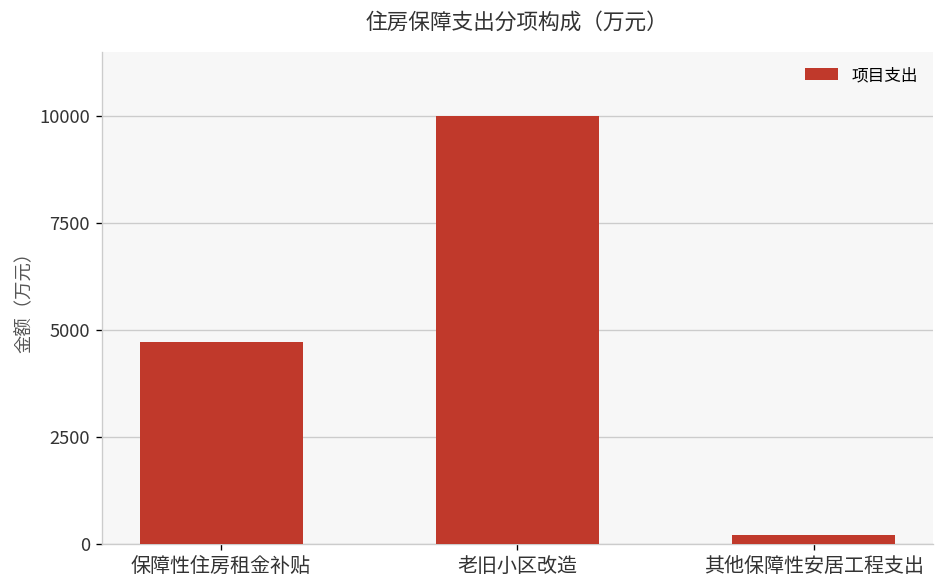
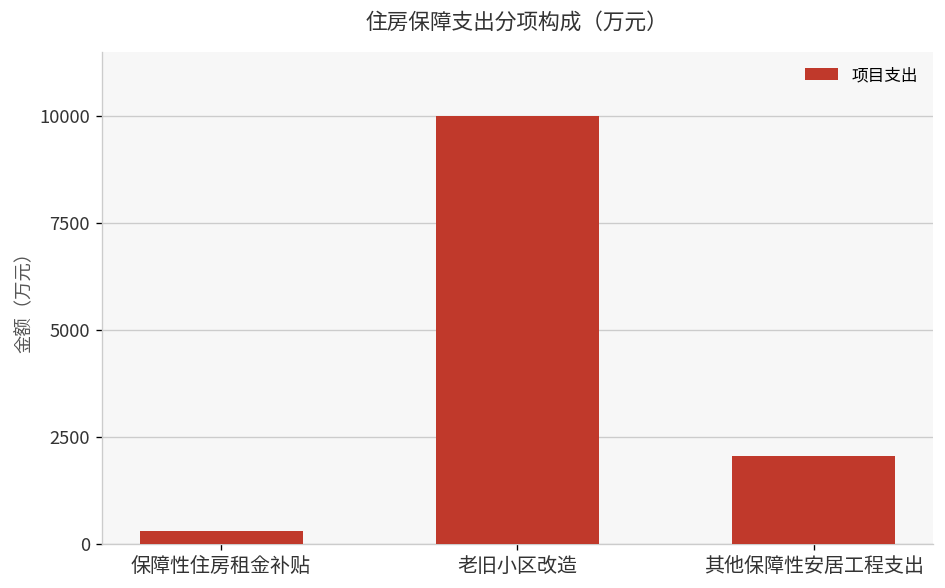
保障性住房租金补贴: 4700 -> 300
其他保障性安居工程支出: 200 -> 2100
